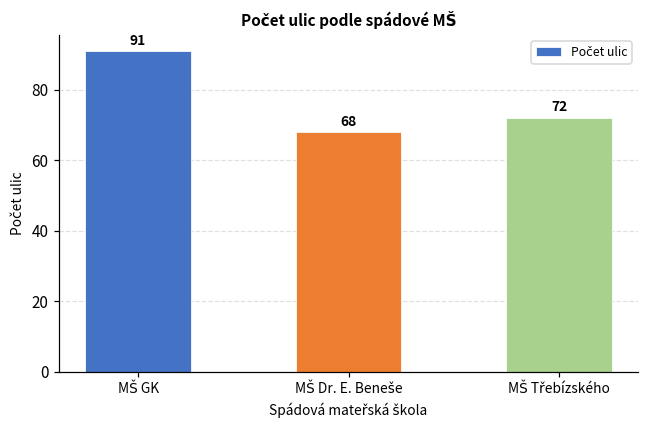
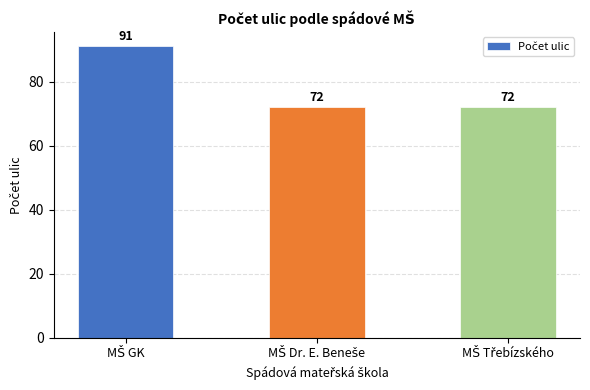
MŠ Dr. E. Beneše: 68 -> 72
